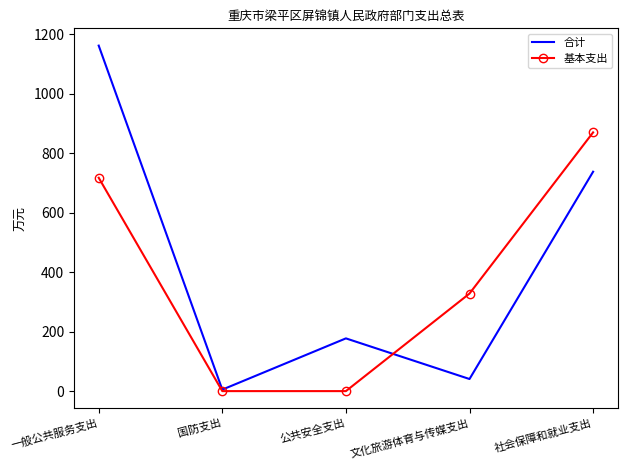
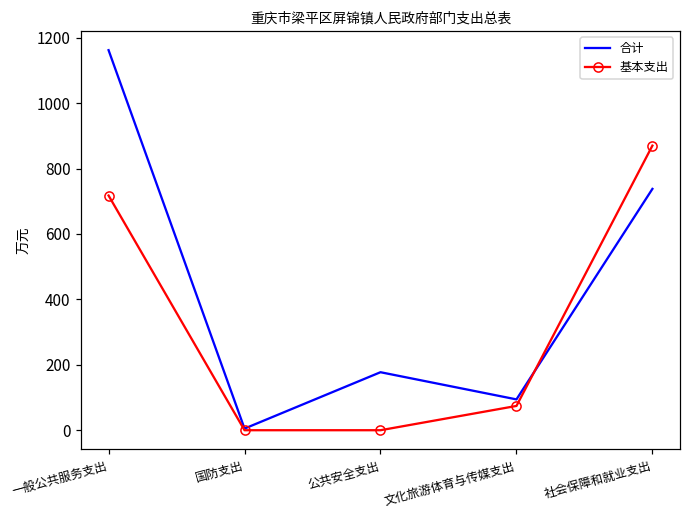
合计, 文化旅游体育与传媒支出: 40 -> 90
基本支出, 文化旅游体育与传媒支出: 330 -> 70
